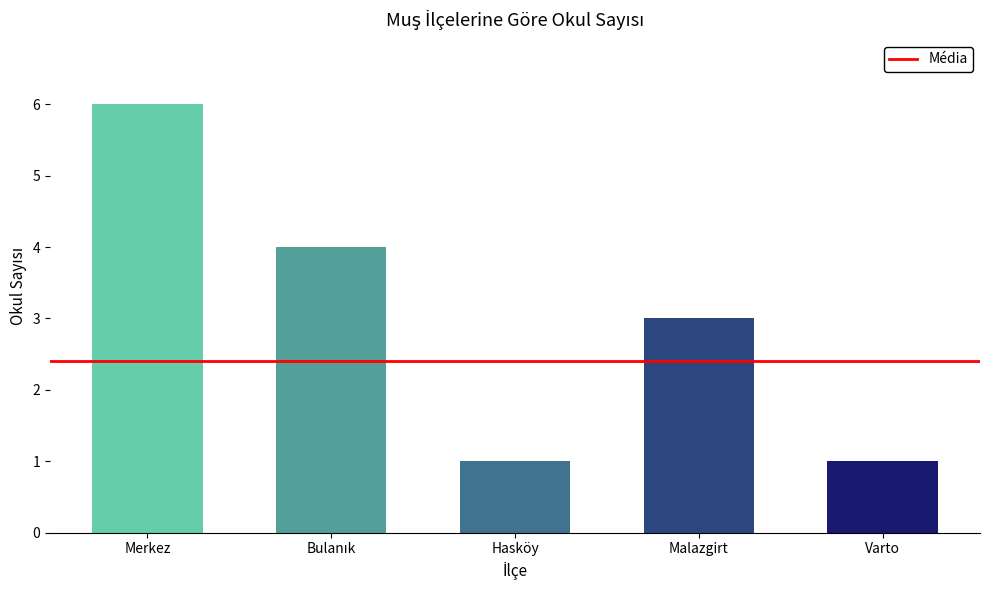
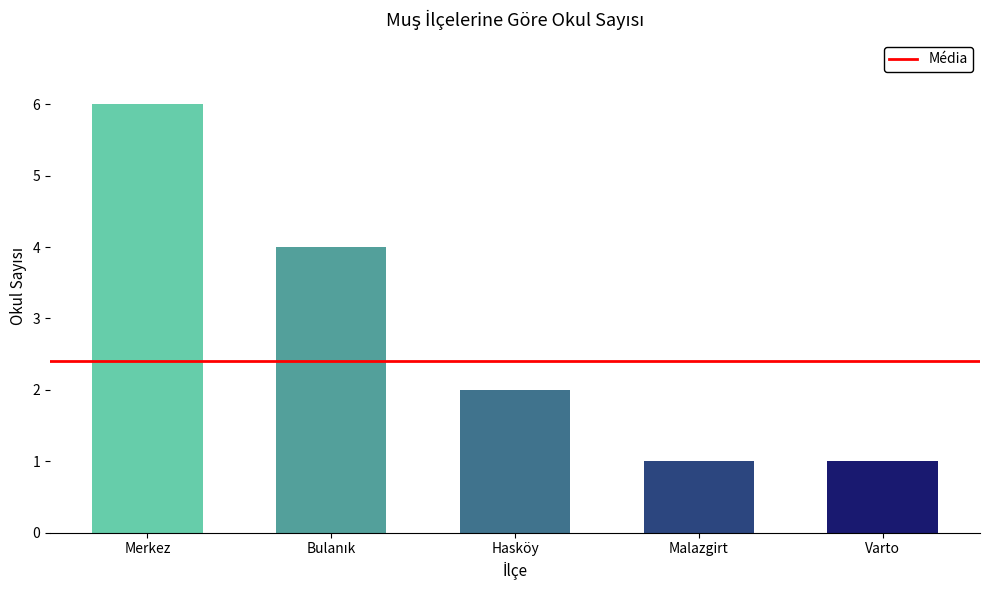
Hasköy: 1 -> 2
Malazgirt: 3 -> 1
